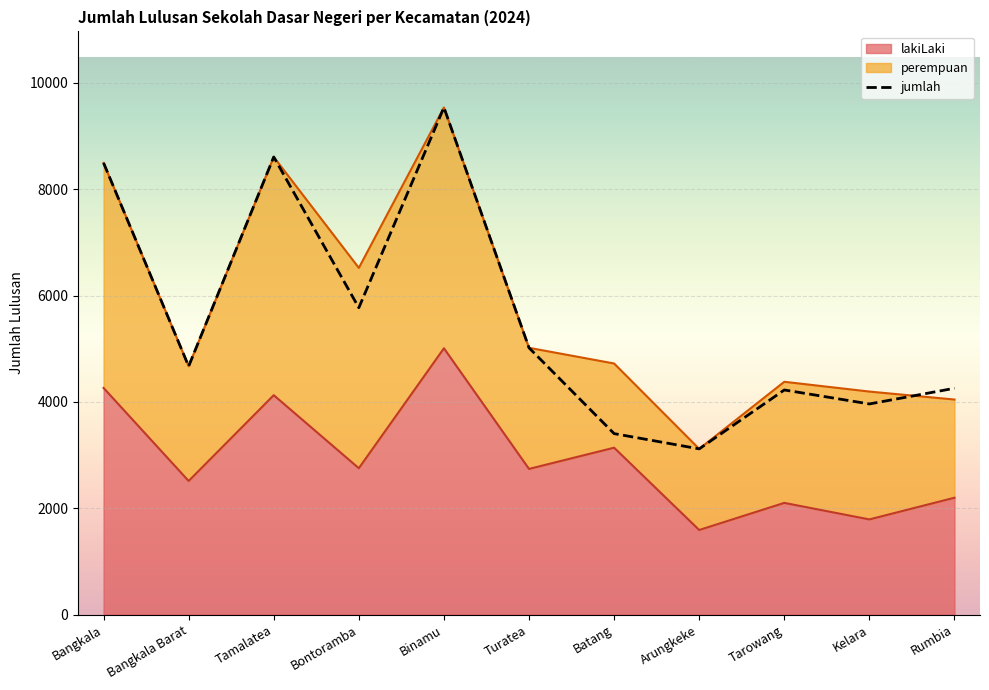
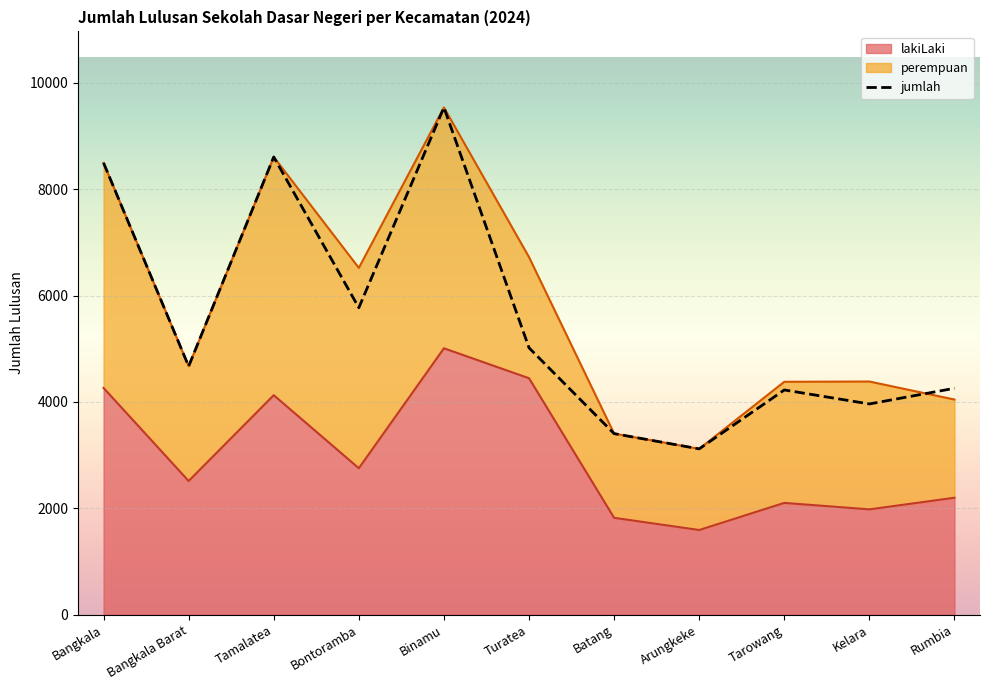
lakiLaki, Turatea: 2700 -> 4400
lakiLaki, Batang: 3100 -> 1800
lakiLaki, Kelara: 1800 -> 2000
